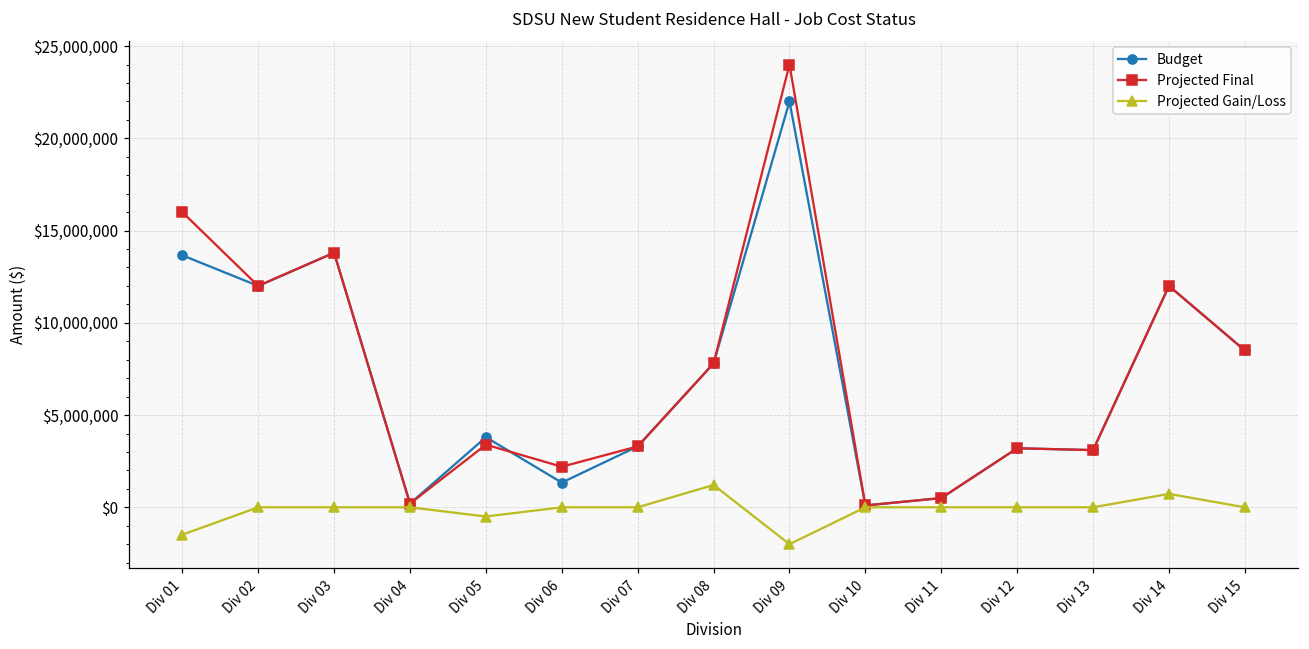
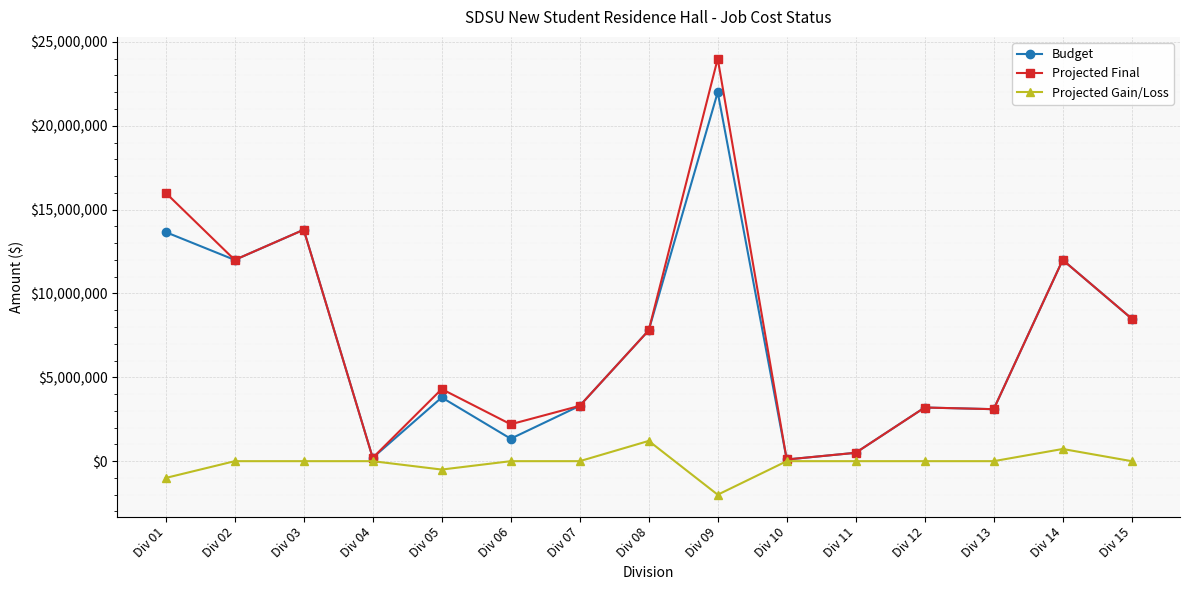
Projected Gain/Loss, Div 01: $-1,500,000 -> $-1,000,000
Projected Final, Div 05: $3,400,000 -> $4,300,000
